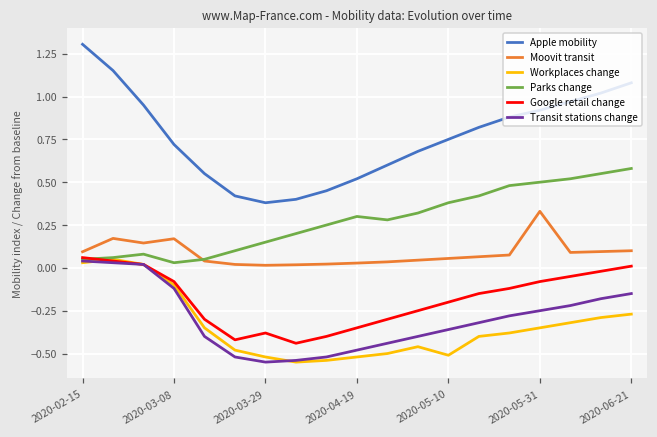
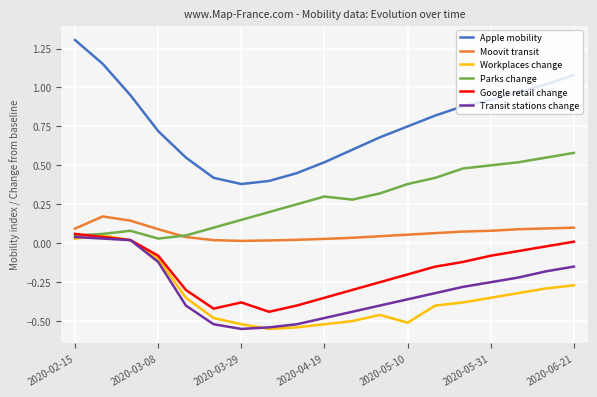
Moovit transit, 2020-03-08: 0.17 -> 0.09
Moovit transit, 2020-05-31: 0.33 -> 0.08
